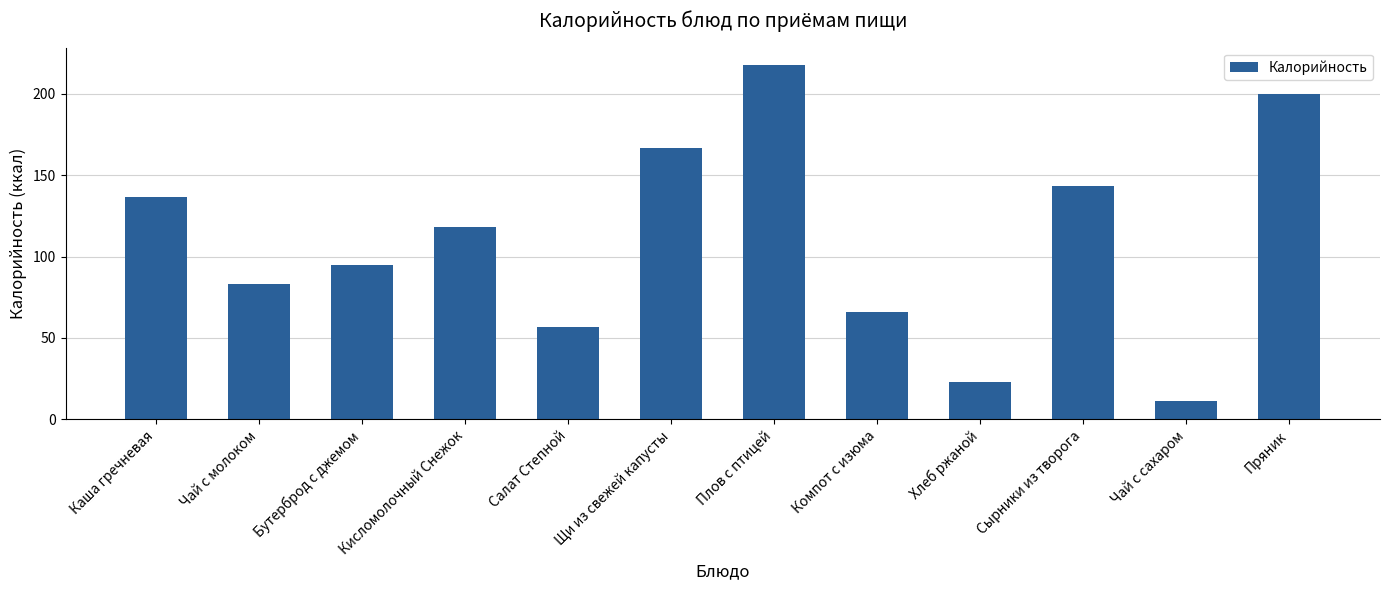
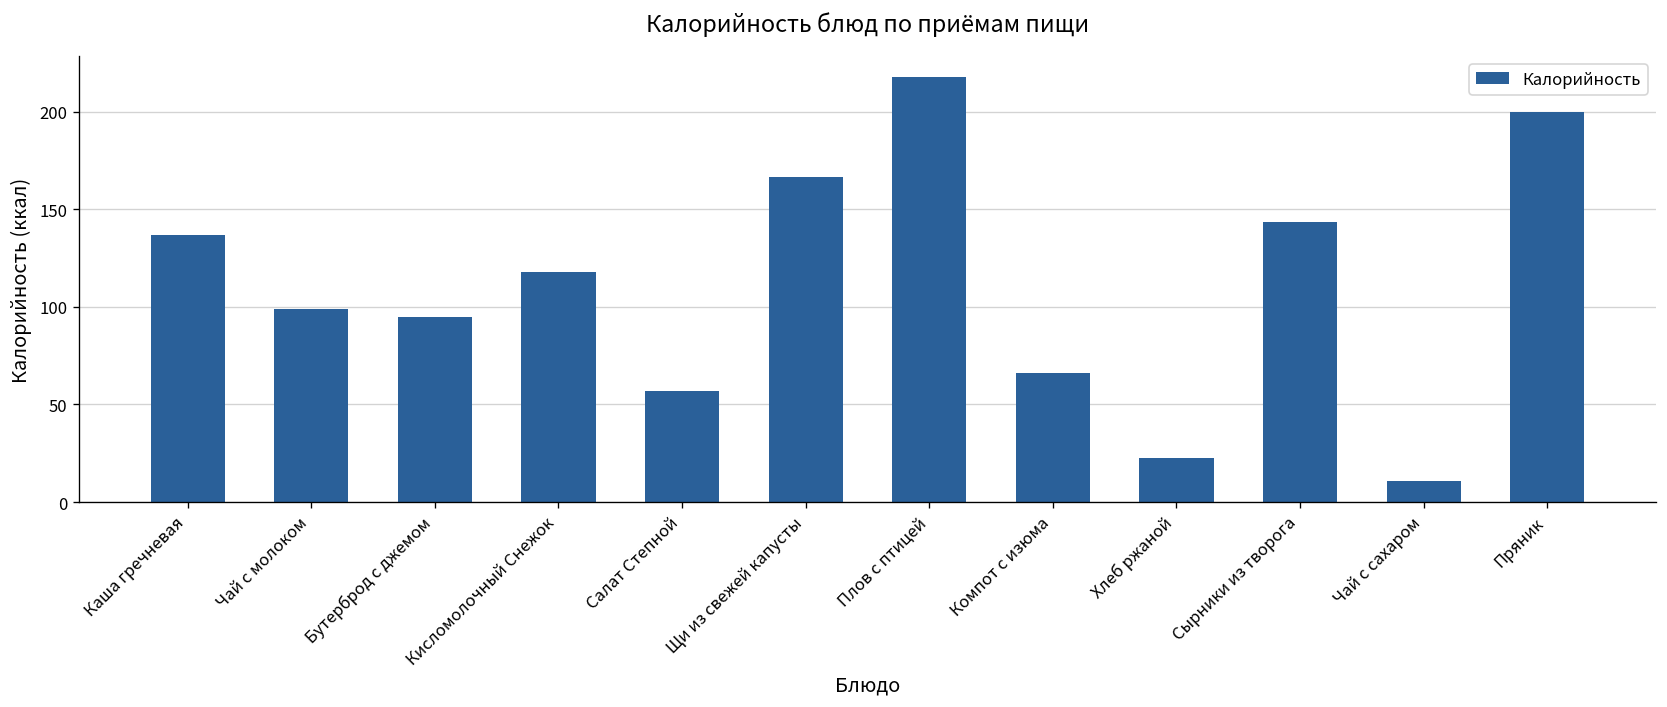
Чай с молоком: 83 -> 99
